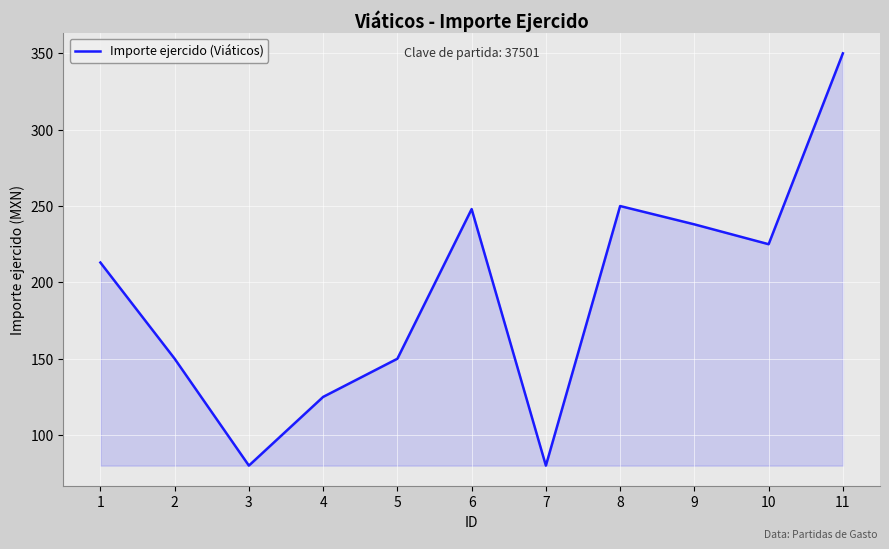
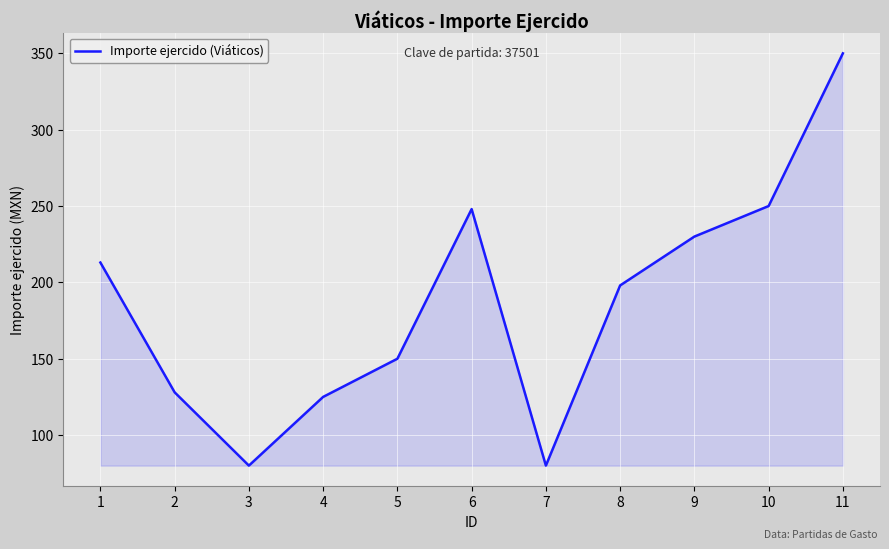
2: 150 -> 128
8: 250 -> 198
9: 238 -> 230
10: 225 -> 250
